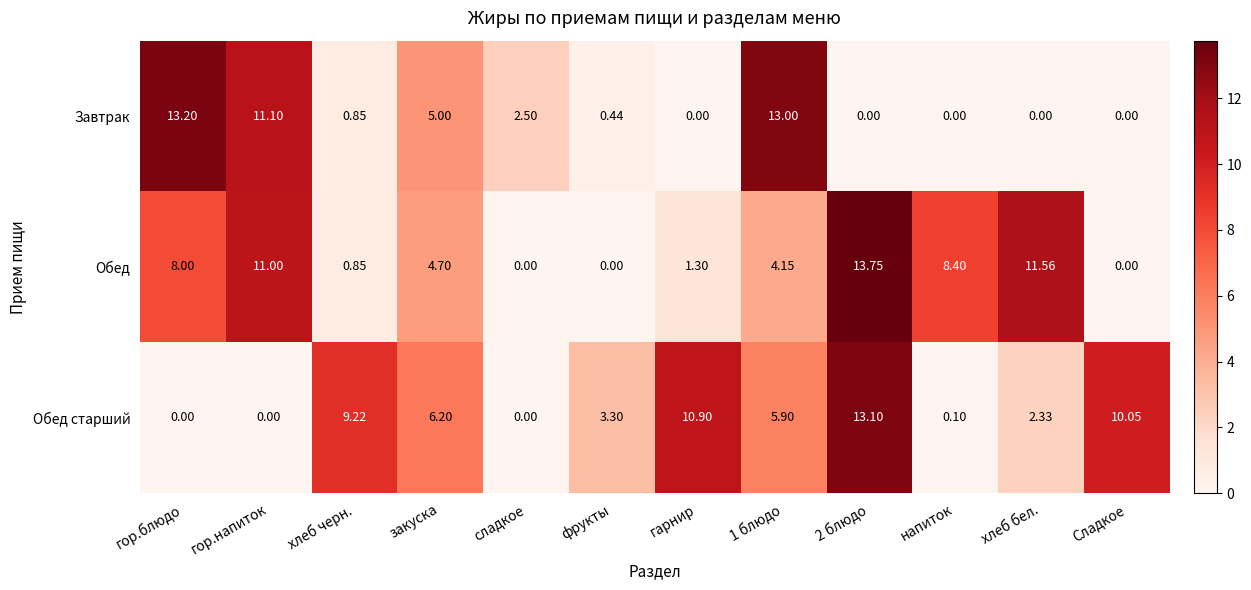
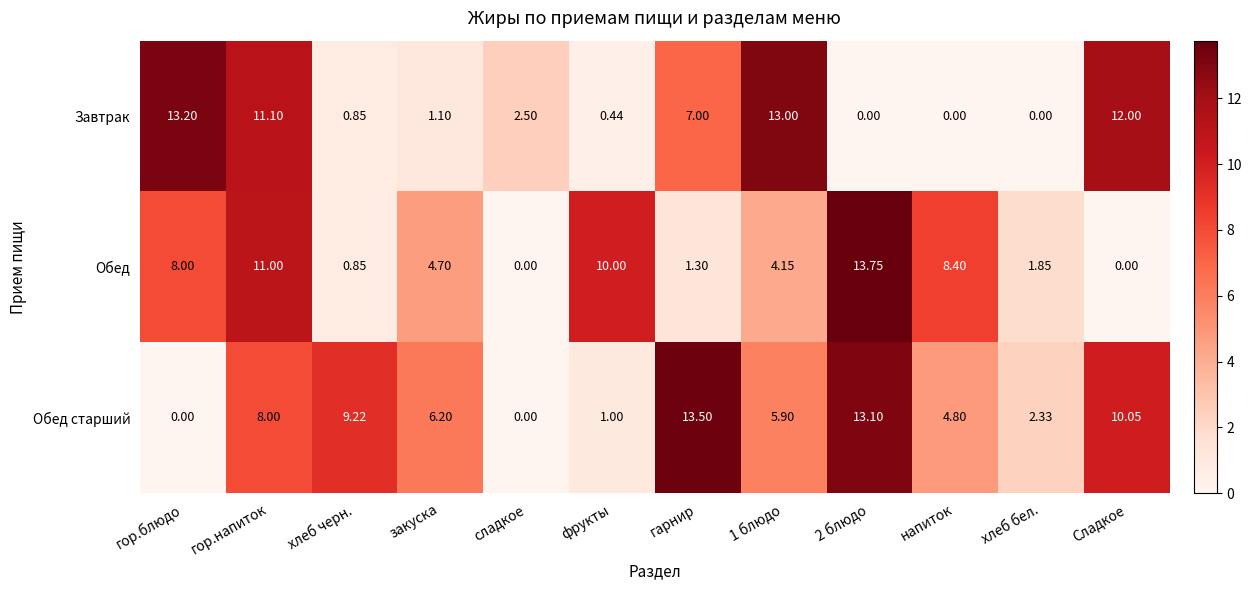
Завтрак, закуска: 5.00 -> 1.10
Завтрак, гарнир: 0.00 -> 7.00
Завтрак, Сладкое: 0.00 -> 12.00
Обед, фрукты: 0.00 -> 10.00
Обед, хлеб бел.: 11.56 -> 1.85
Обед старший, гор.напиток: 0.00 -> 8.00
Обед старший, фрукты: 3.30 -> 1.00
Обед старший, гарнир: 10.90 -> 13.50
Обед старший, напиток: 0.10 -> 4.80
